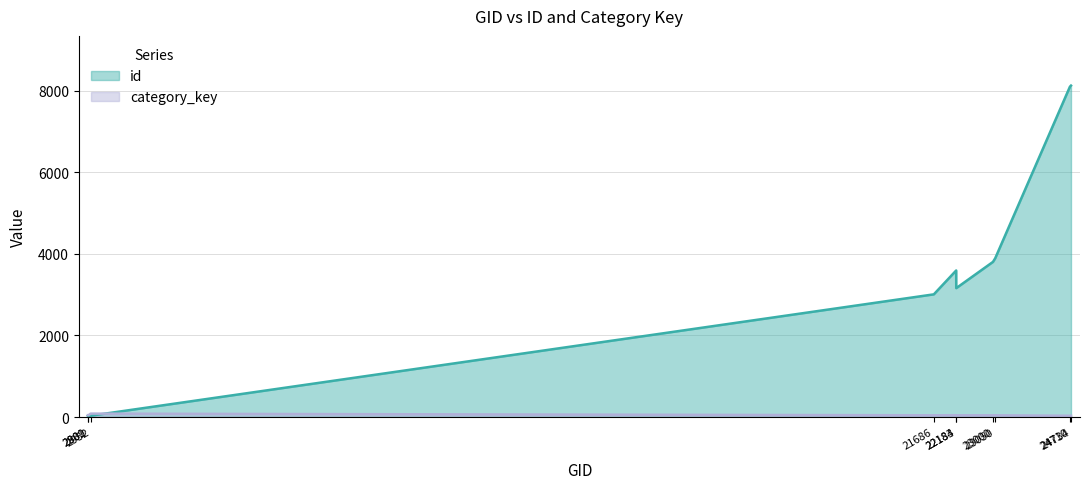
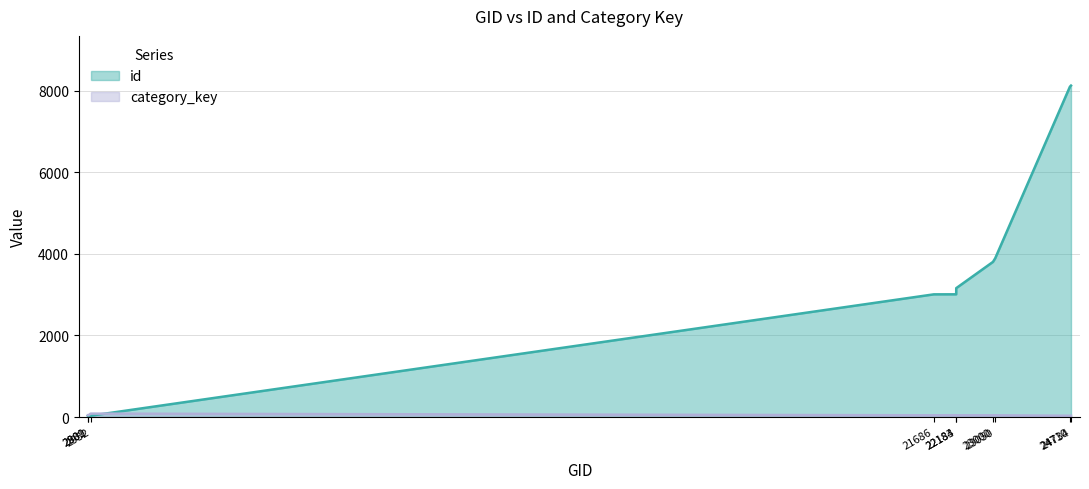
id, 22183: 3600 -> 3000
